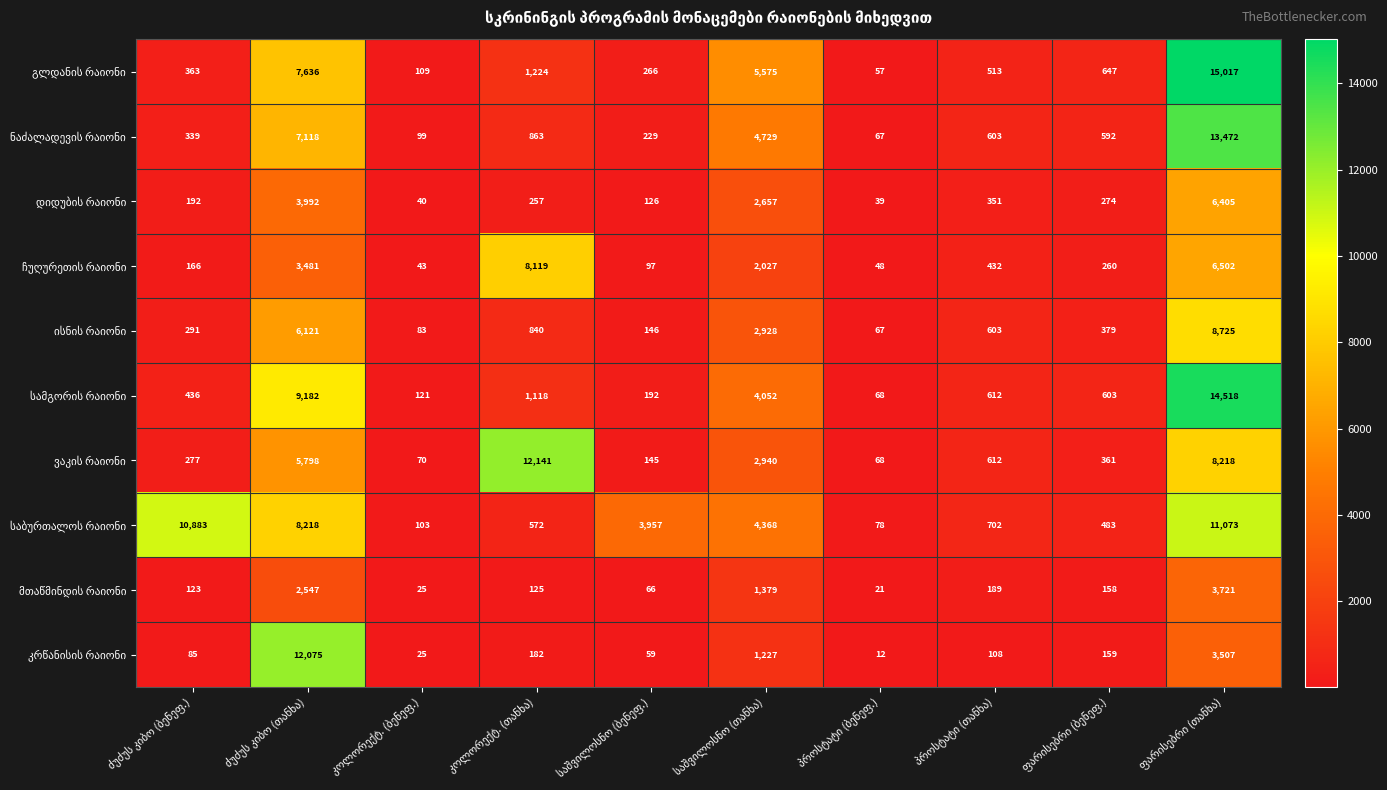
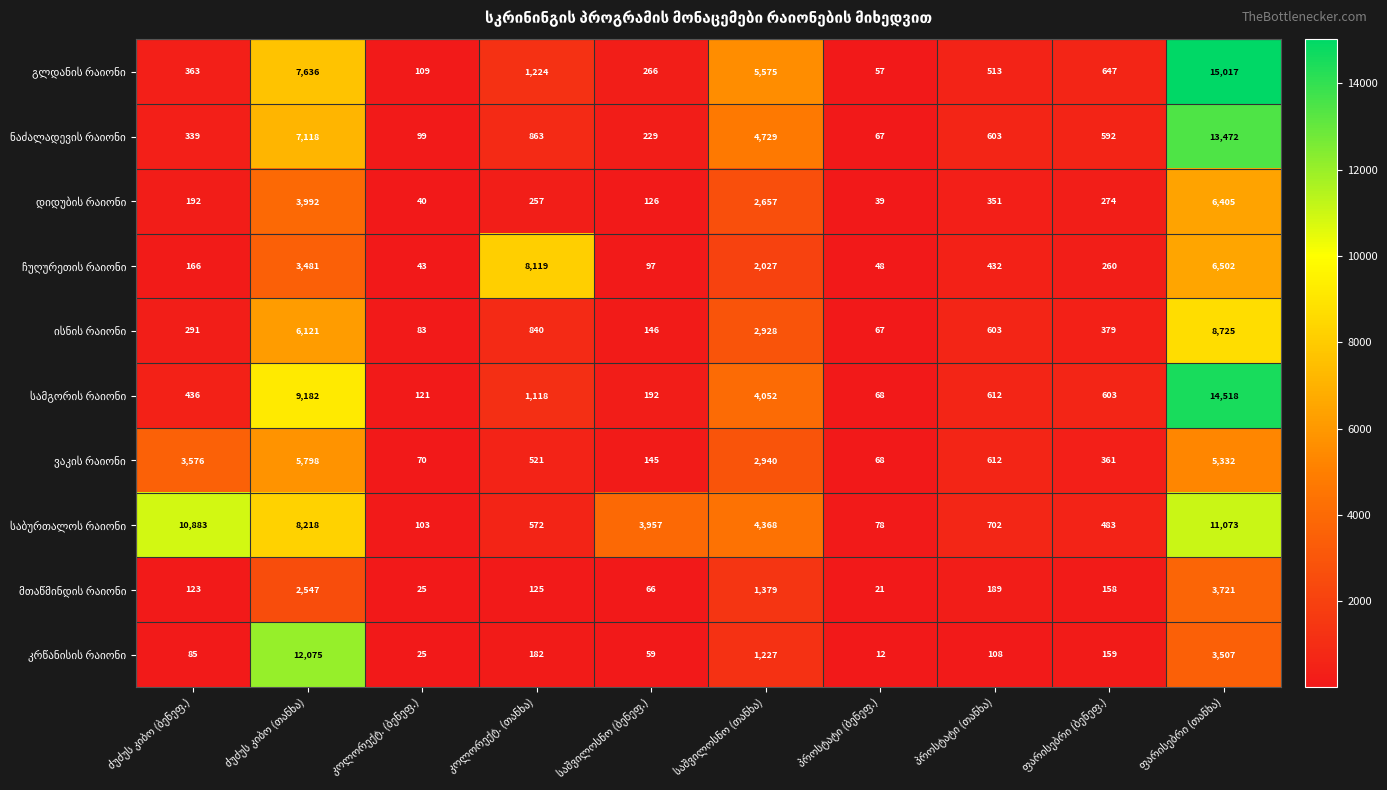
ვაკის რაიონი, ძუძუს კიბო (ბენეფ.): 277 -> 3,576
ვაკის რაიონი, კოლორექტ. (თანხა): 12,141 -> 521
ვაკის რაიონი, ფარისებრი (თანხა): 8,218 -> 5,332
